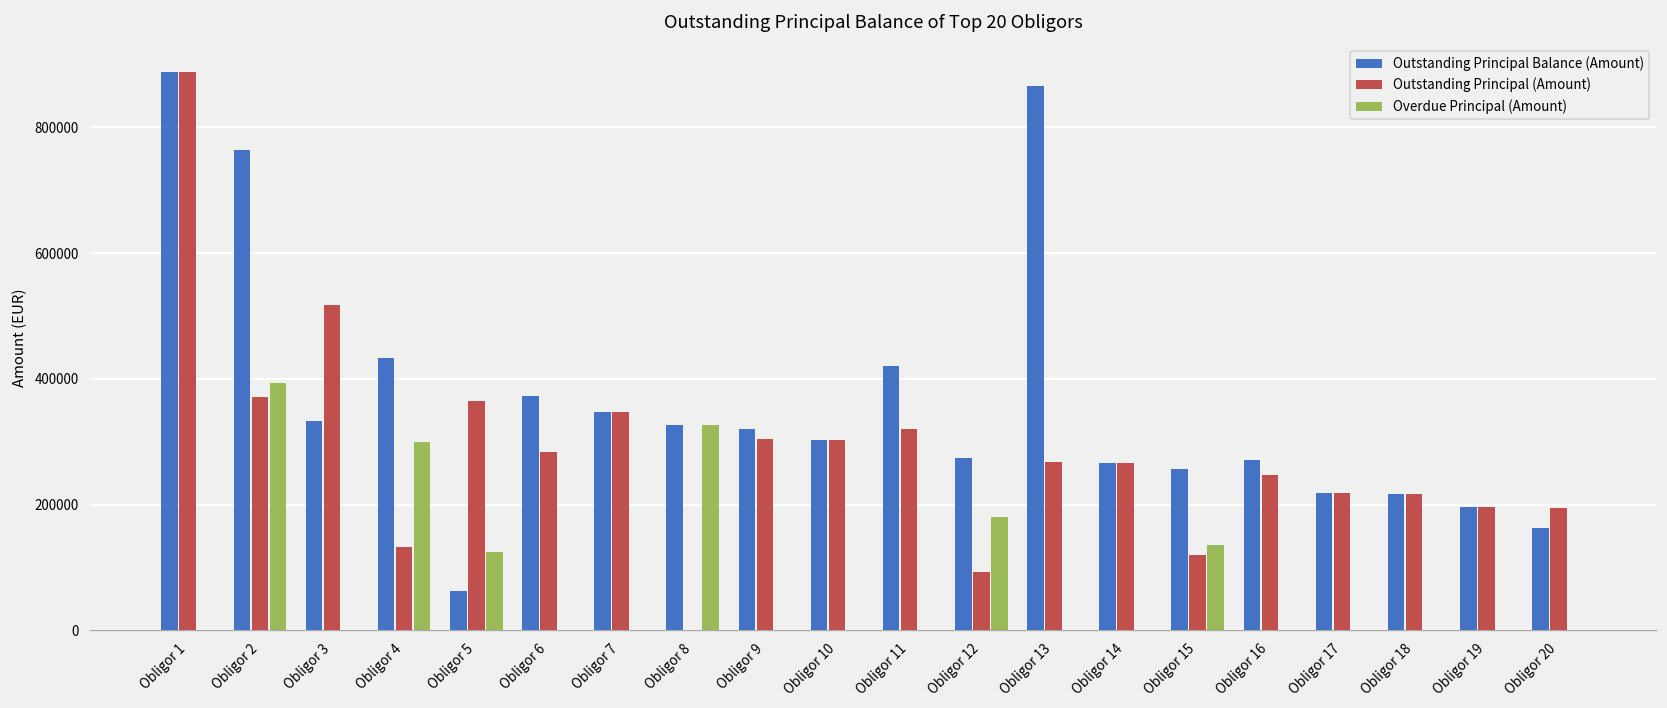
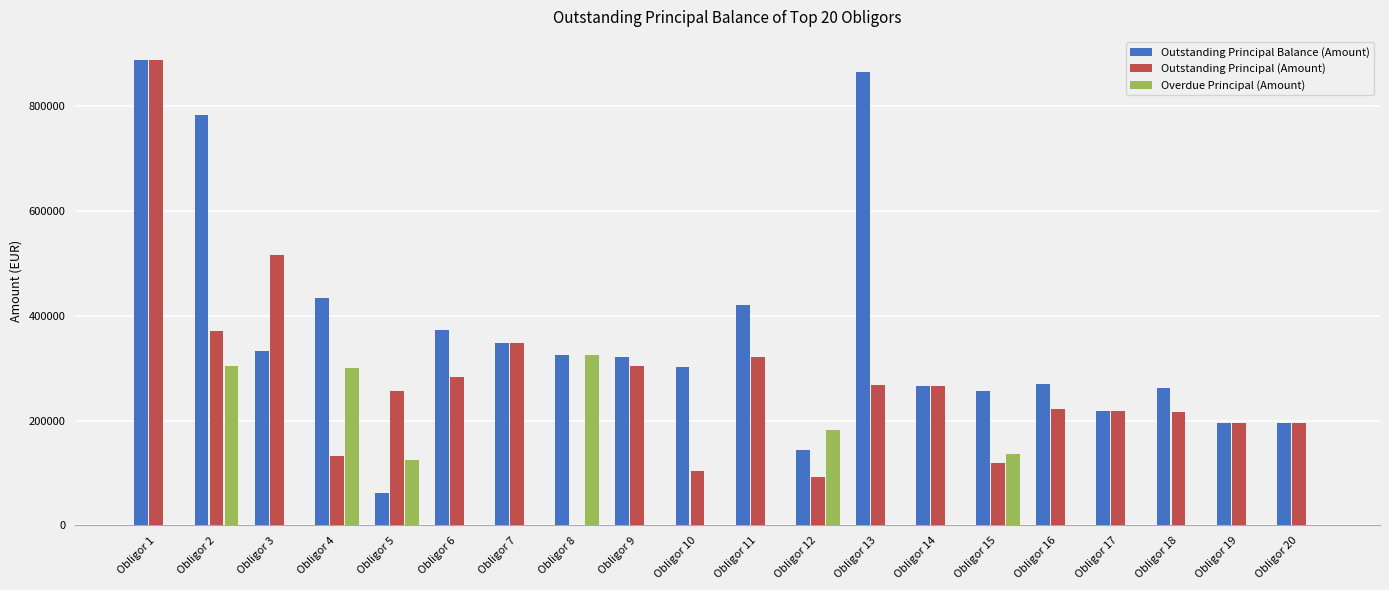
Outstanding Principal Balance (Amount), Obligor 2: 760000 -> 780000
Overdue Principal (Amount), Obligor 2: 390000 -> 300000
Outstanding Principal (Amount), Obligor 5: 360000 -> 260000
Outstanding Principal (Amount), Obligor 10: 300000 -> 100000
Outstanding Principal Balance (Amount), Obligor 12: 270000 -> 140000
Outstanding Principal (Amount), Obligor 16: 250000 -> 220000
Outstanding Principal Balance (Amount), Obligor 18: 220000 -> 260000
Outstanding Principal Balance (Amount), Obligor 20: 160000 -> 200000
